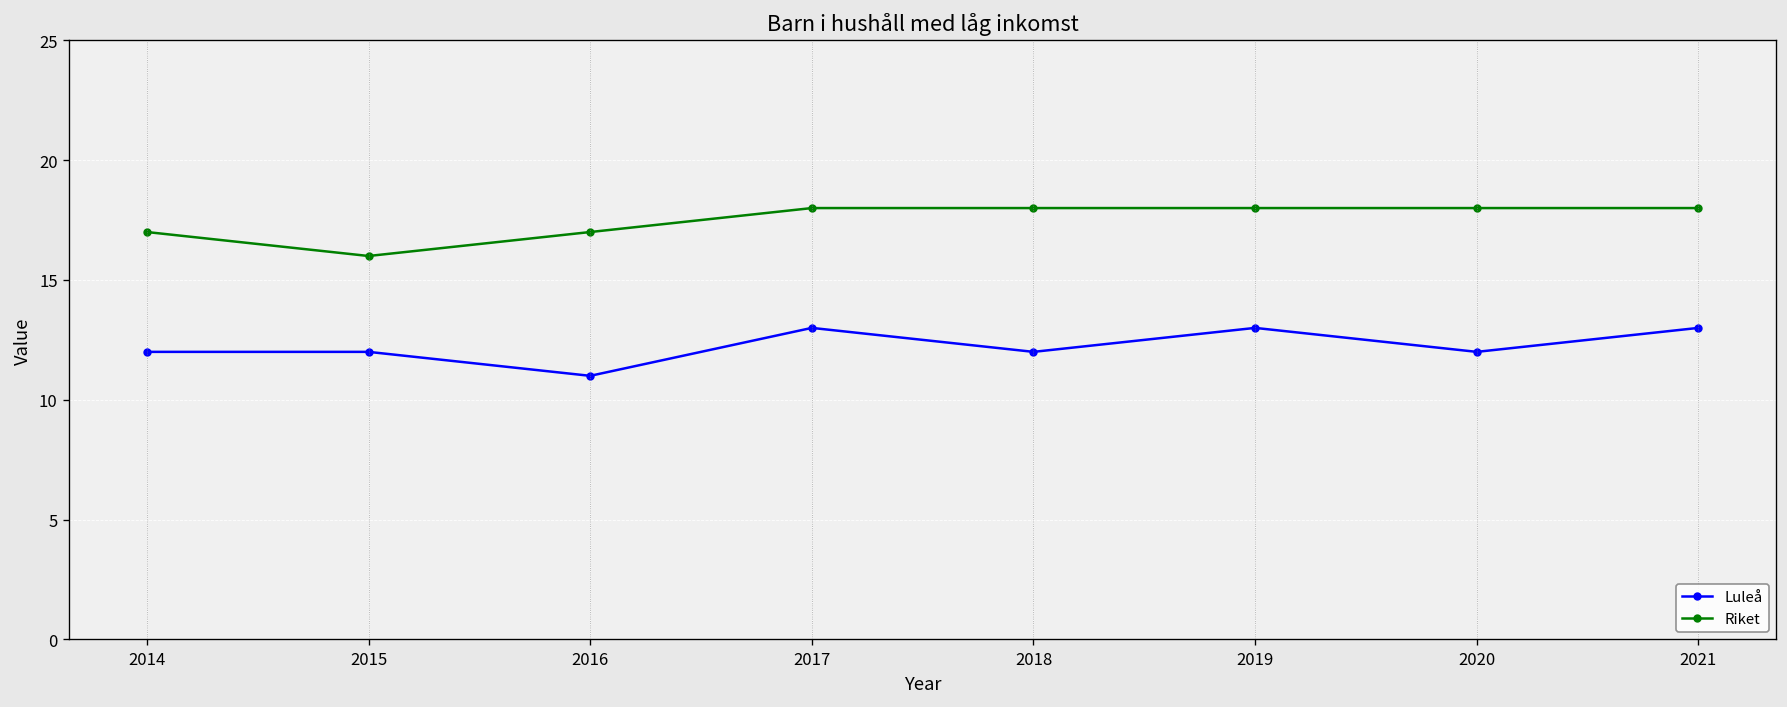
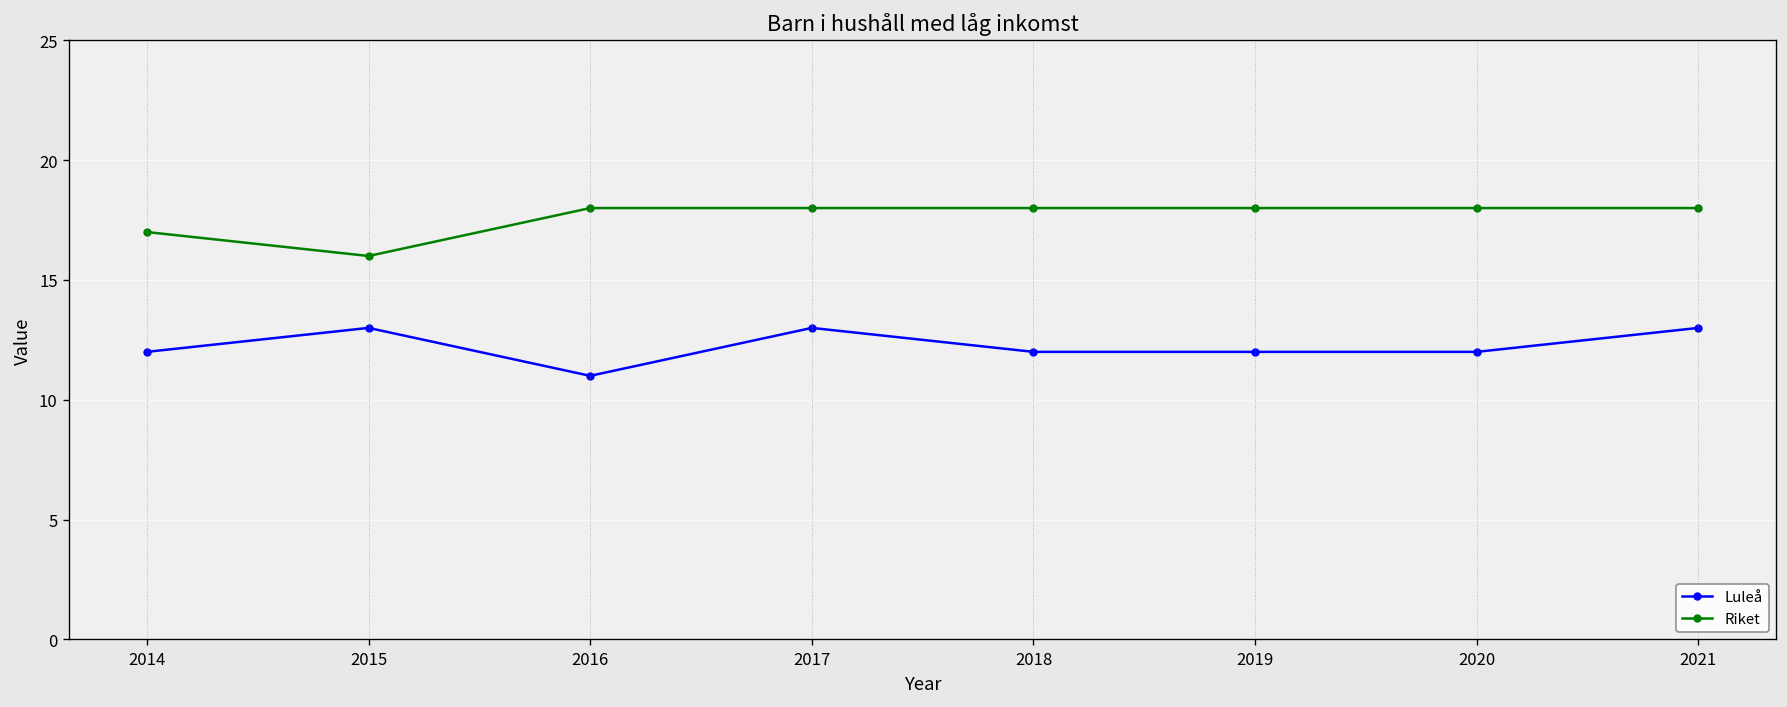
Luleå, 2015: 12 -> 13
Riket, 2016: 17 -> 18
Luleå, 2019: 13 -> 12
